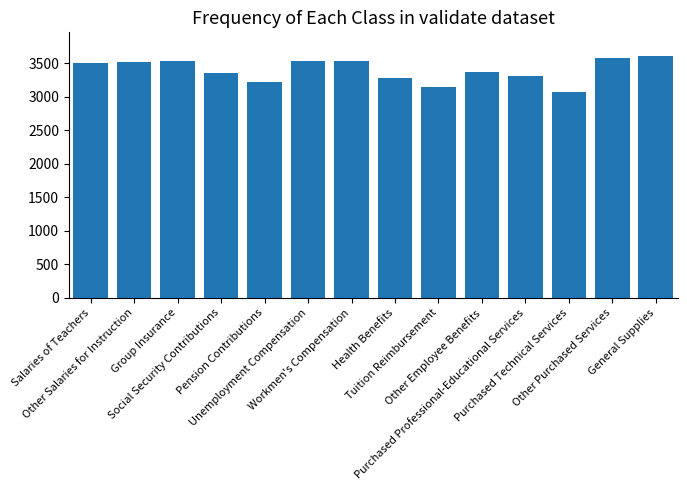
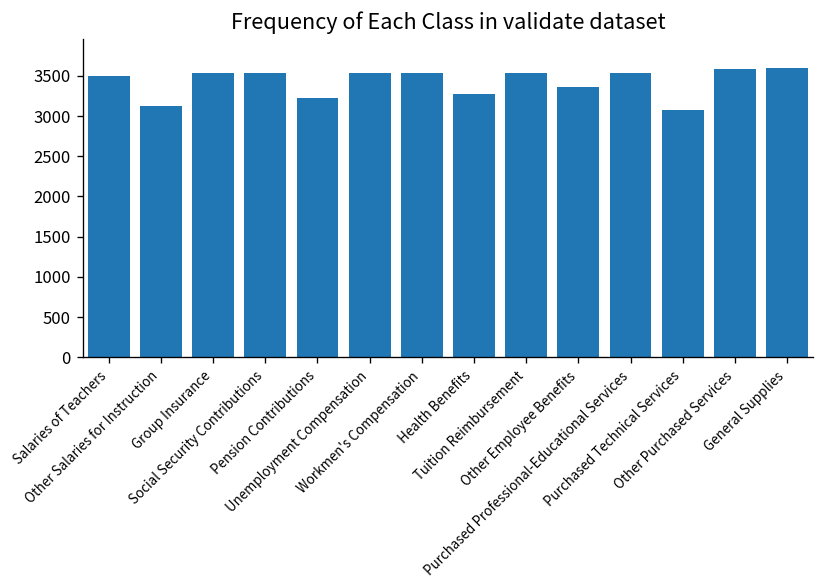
Other Salaries for Instruction: 3500 -> 3100
Social Security Contributions: 3300 -> 3500
Tuition Reimbursement: 3200 -> 3500
Purchased Professional-Educational Services: 3300 -> 3500
